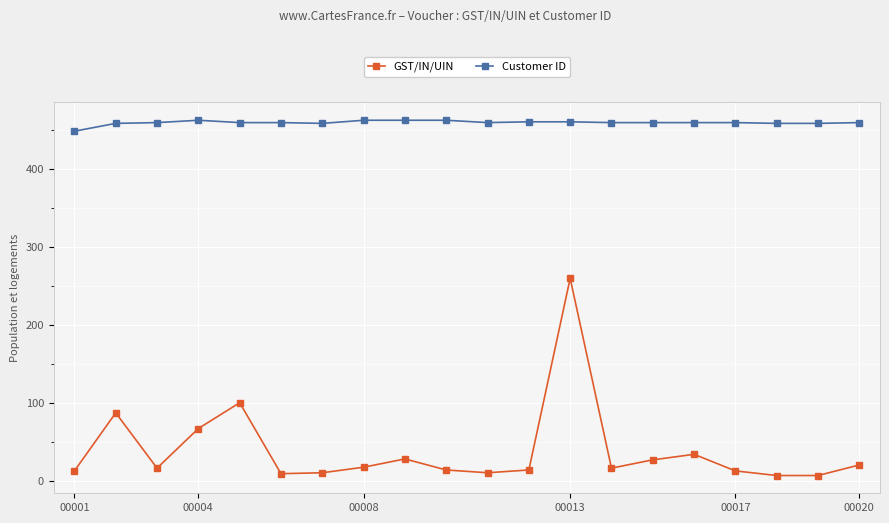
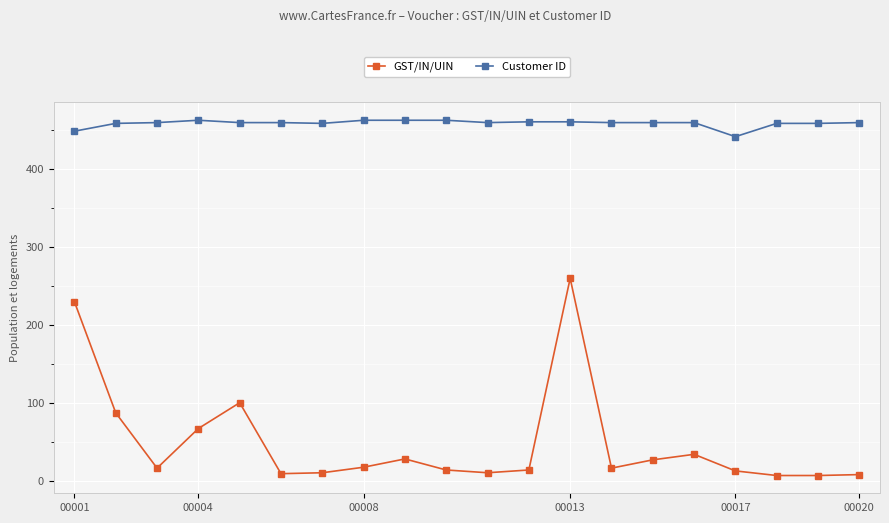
GST/IN/UIN, 00001: 10 -> 230
Customer ID, 00017: 460 -> 440
GST/IN/UIN, 00020: 20 -> 10
